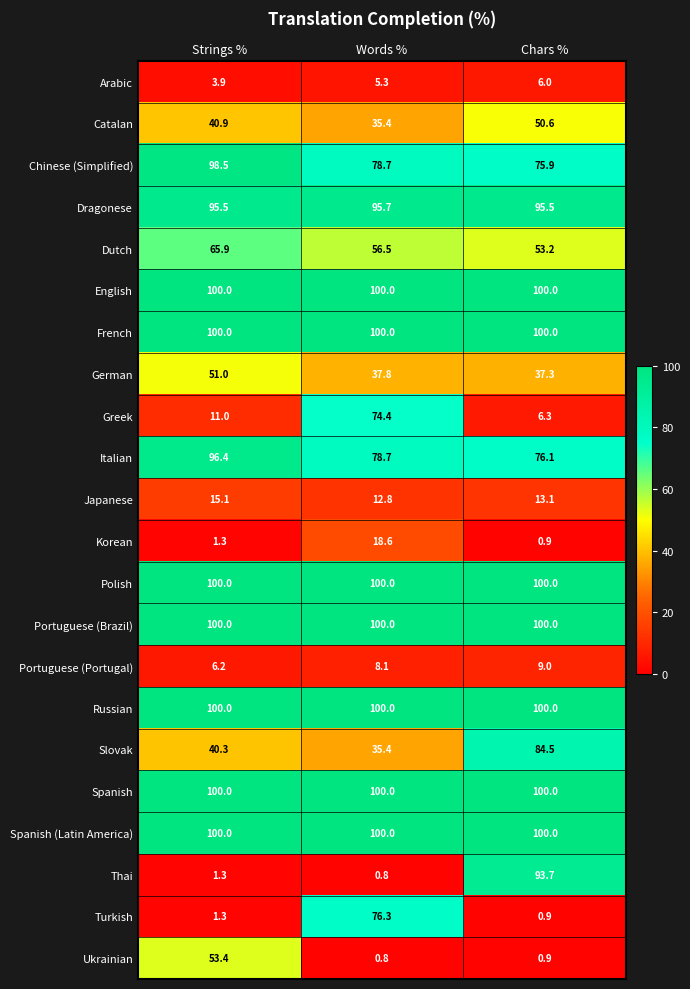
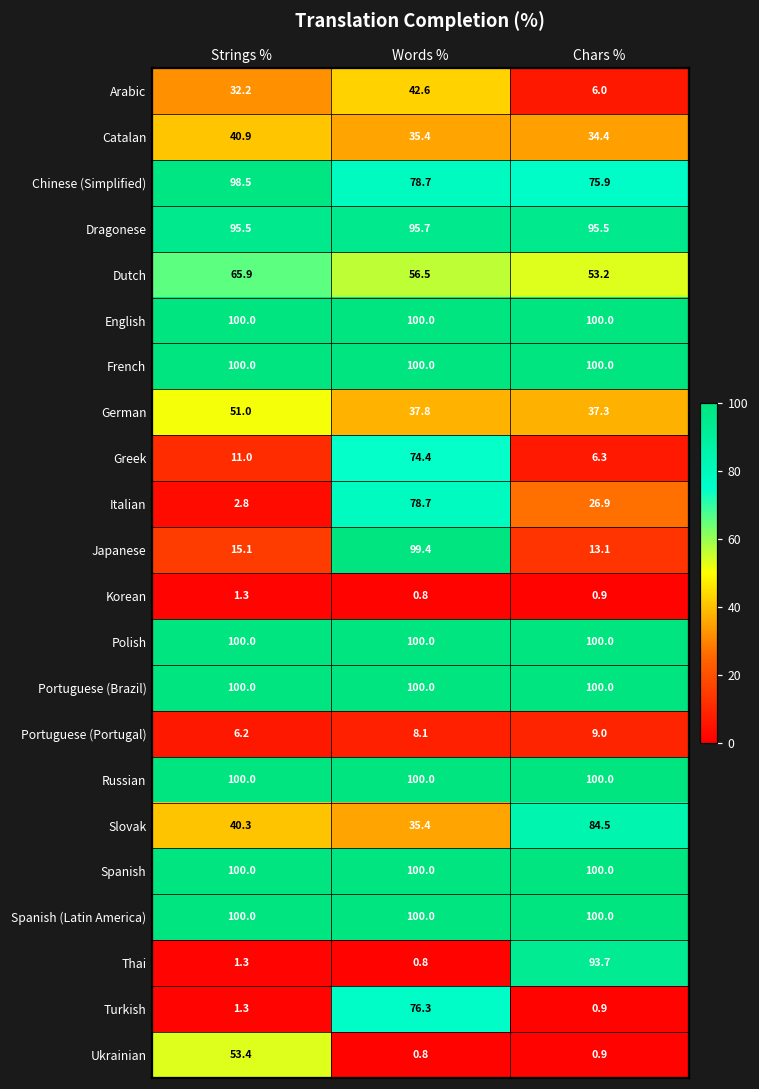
Arabic, Strings %: 3.9 -> 32.2
Arabic, Words %: 5.3 -> 42.6
Catalan, Chars %: 50.6 -> 34.4
Italian, Strings %: 96.4 -> 2.8
Italian, Chars %: 76.1 -> 26.9
Japanese, Words %: 12.8 -> 99.4
Korean, Words %: 18.6 -> 0.8
